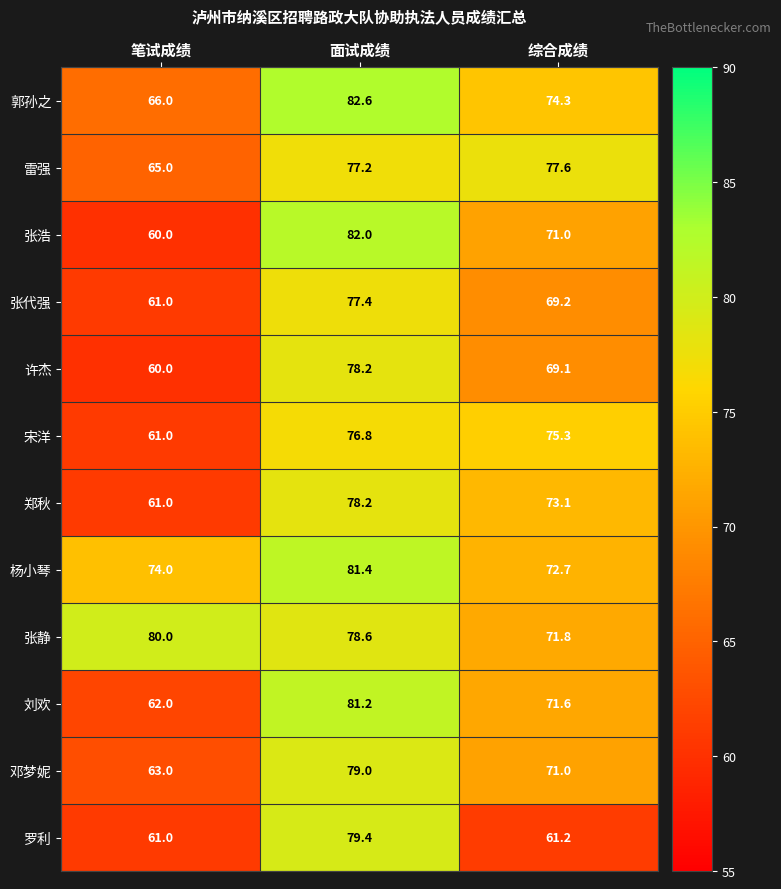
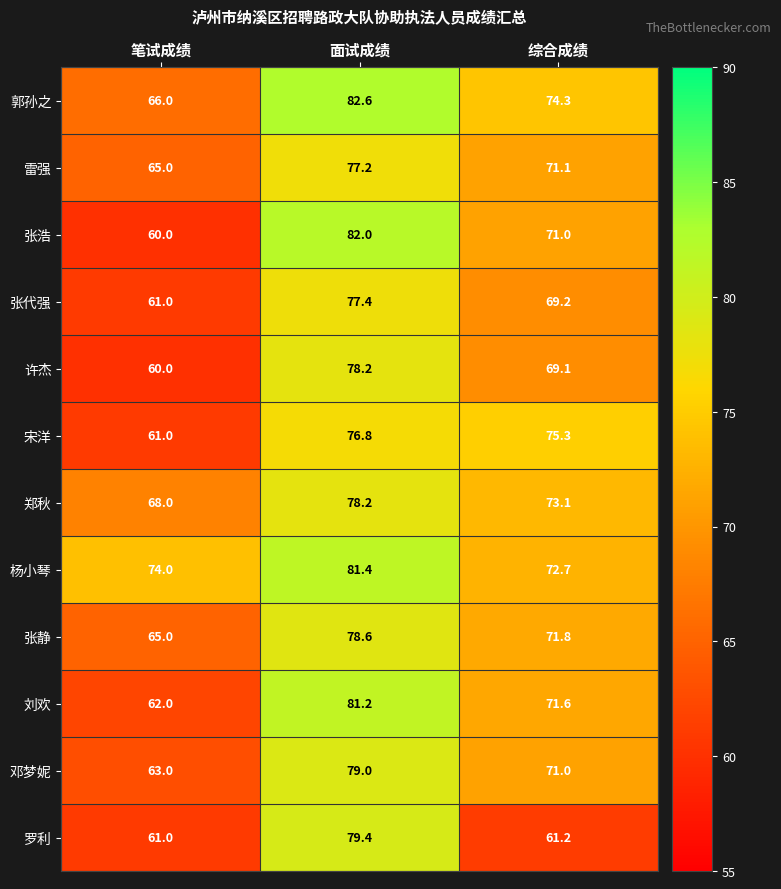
雷强, 综合成绩: 77.6 -> 71.1
郑秋, 笔试成绩: 61.0 -> 68.0
张静, 笔试成绩: 80.0 -> 65.0
